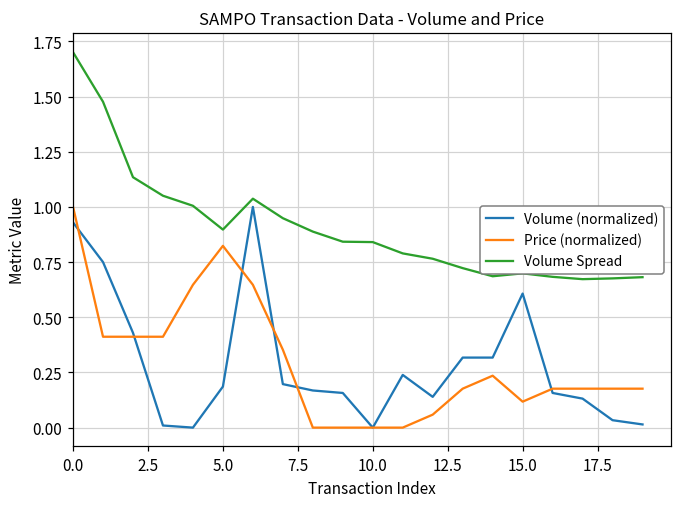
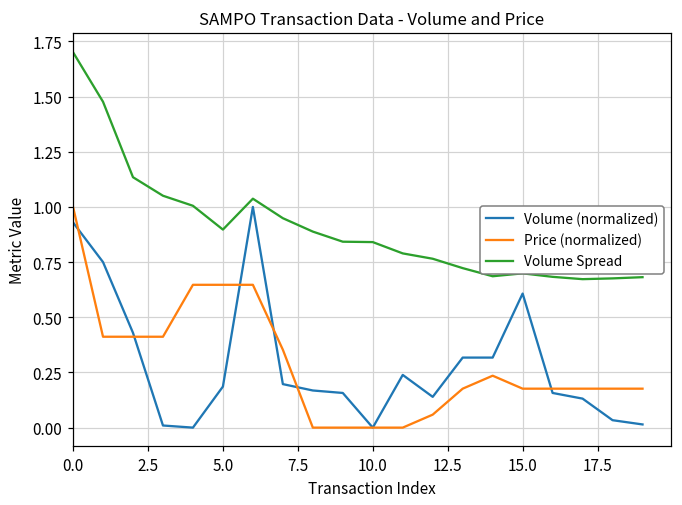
Price (normalized), 5.0: 0.82 -> 0.65
Price (normalized), 15.0: 0.12 -> 0.18
